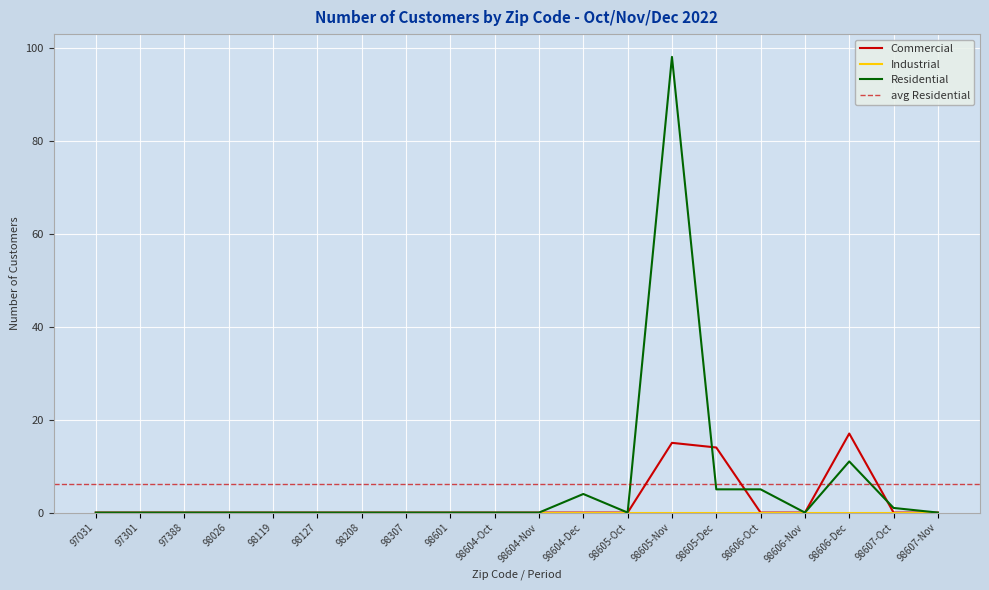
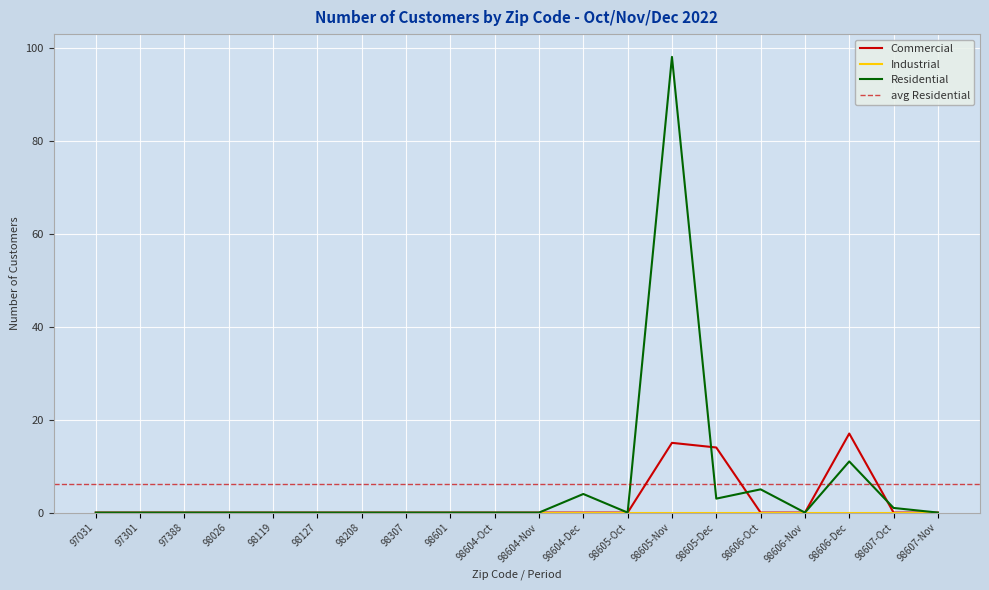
Residential, 98605-Dec: 5 -> 3
